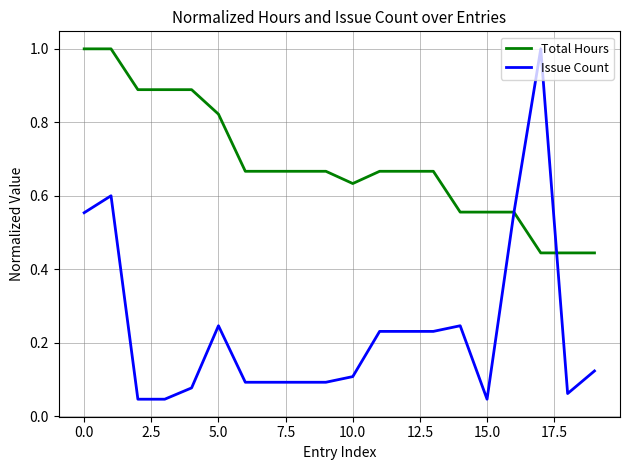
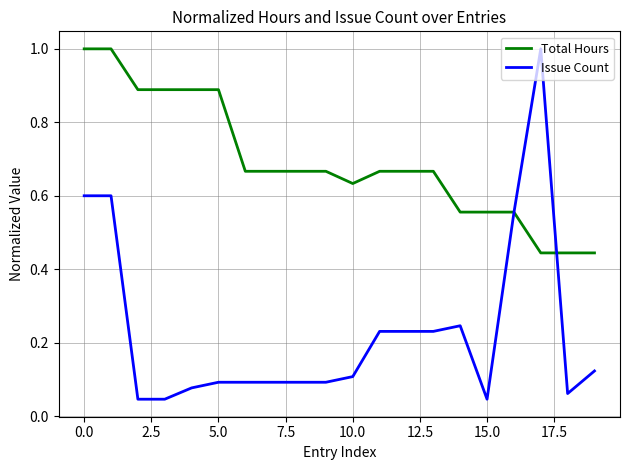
Issue Count, 0.0: 0.55 -> 0.60
Total Hours, 5.0: 0.82 -> 0.89
Issue Count, 5.0: 0.25 -> 0.09
